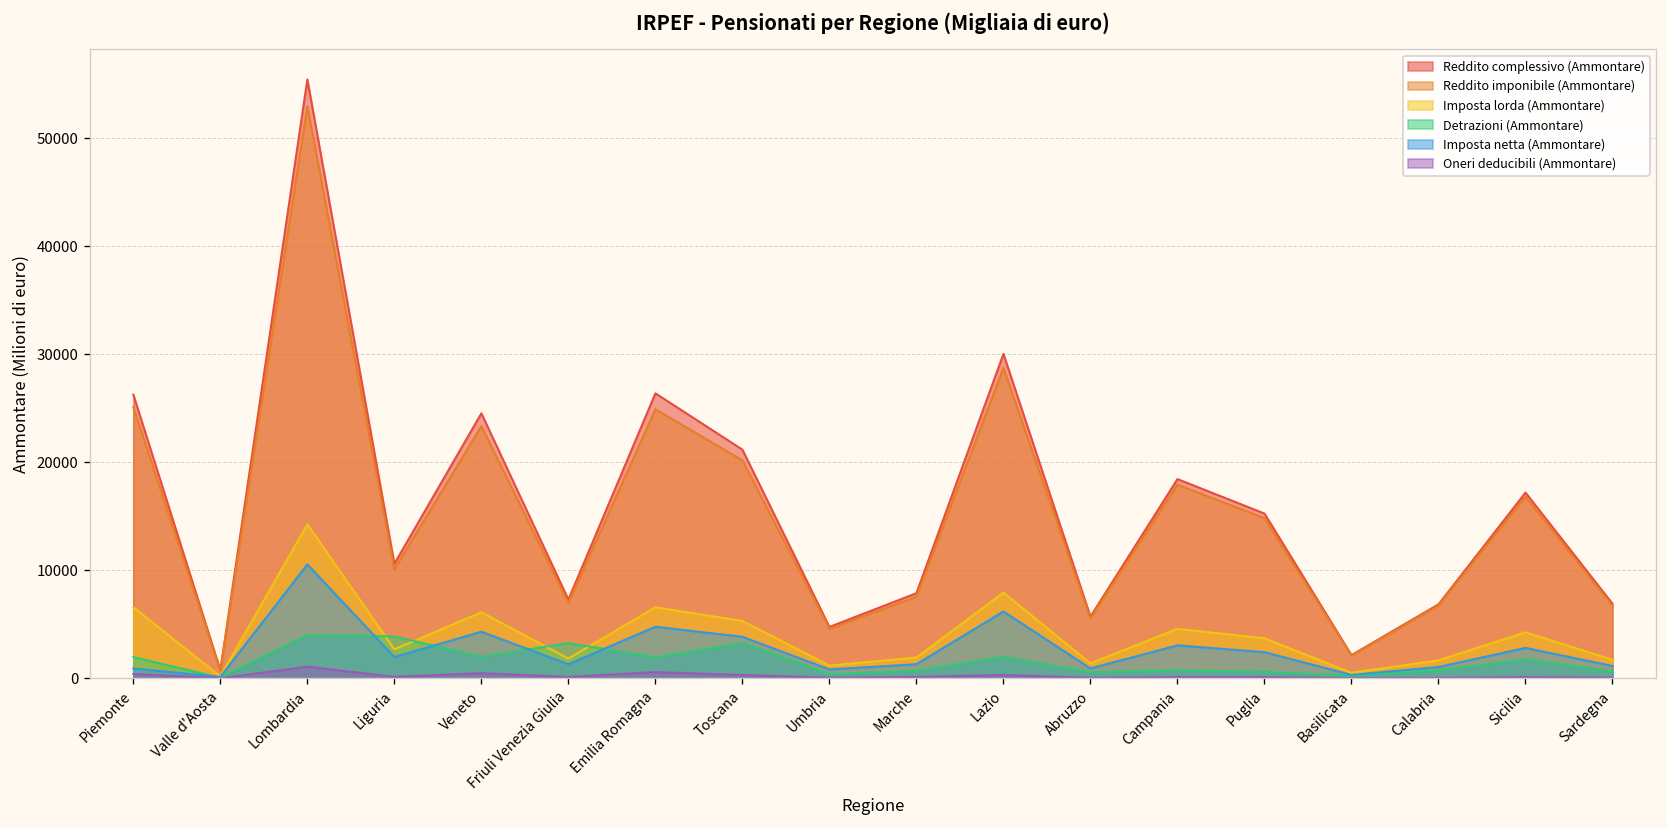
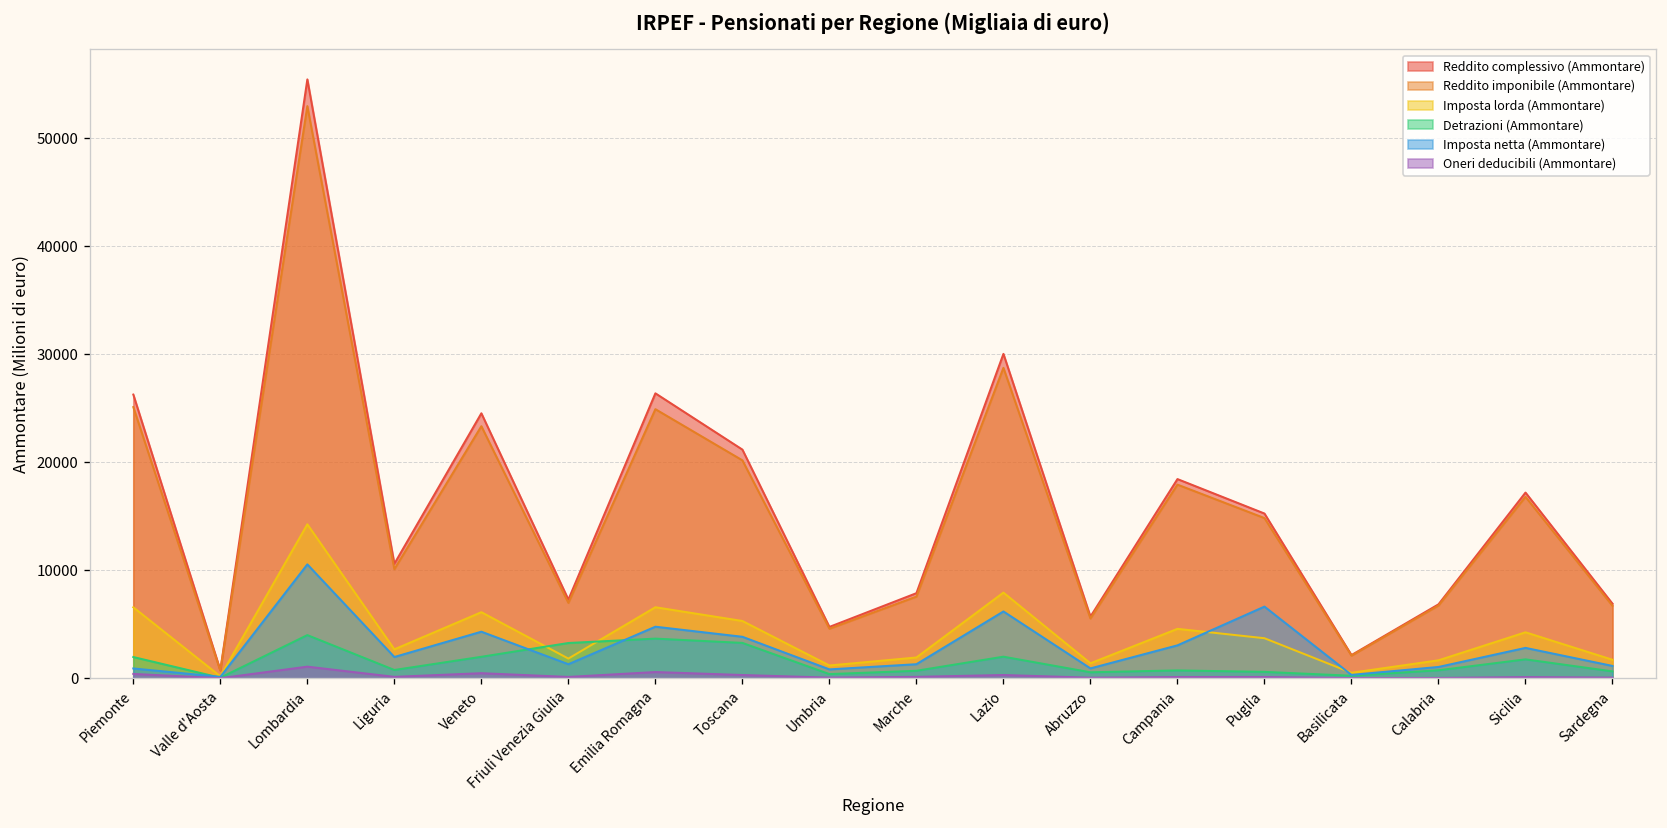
Detrazioni (Ammontare), Liguria: 4000 -> 1000
Detrazioni (Ammontare), Emilia Romagna: 2000 -> 4000
Imposta netta (Ammontare), Puglia: 2000 -> 7000
